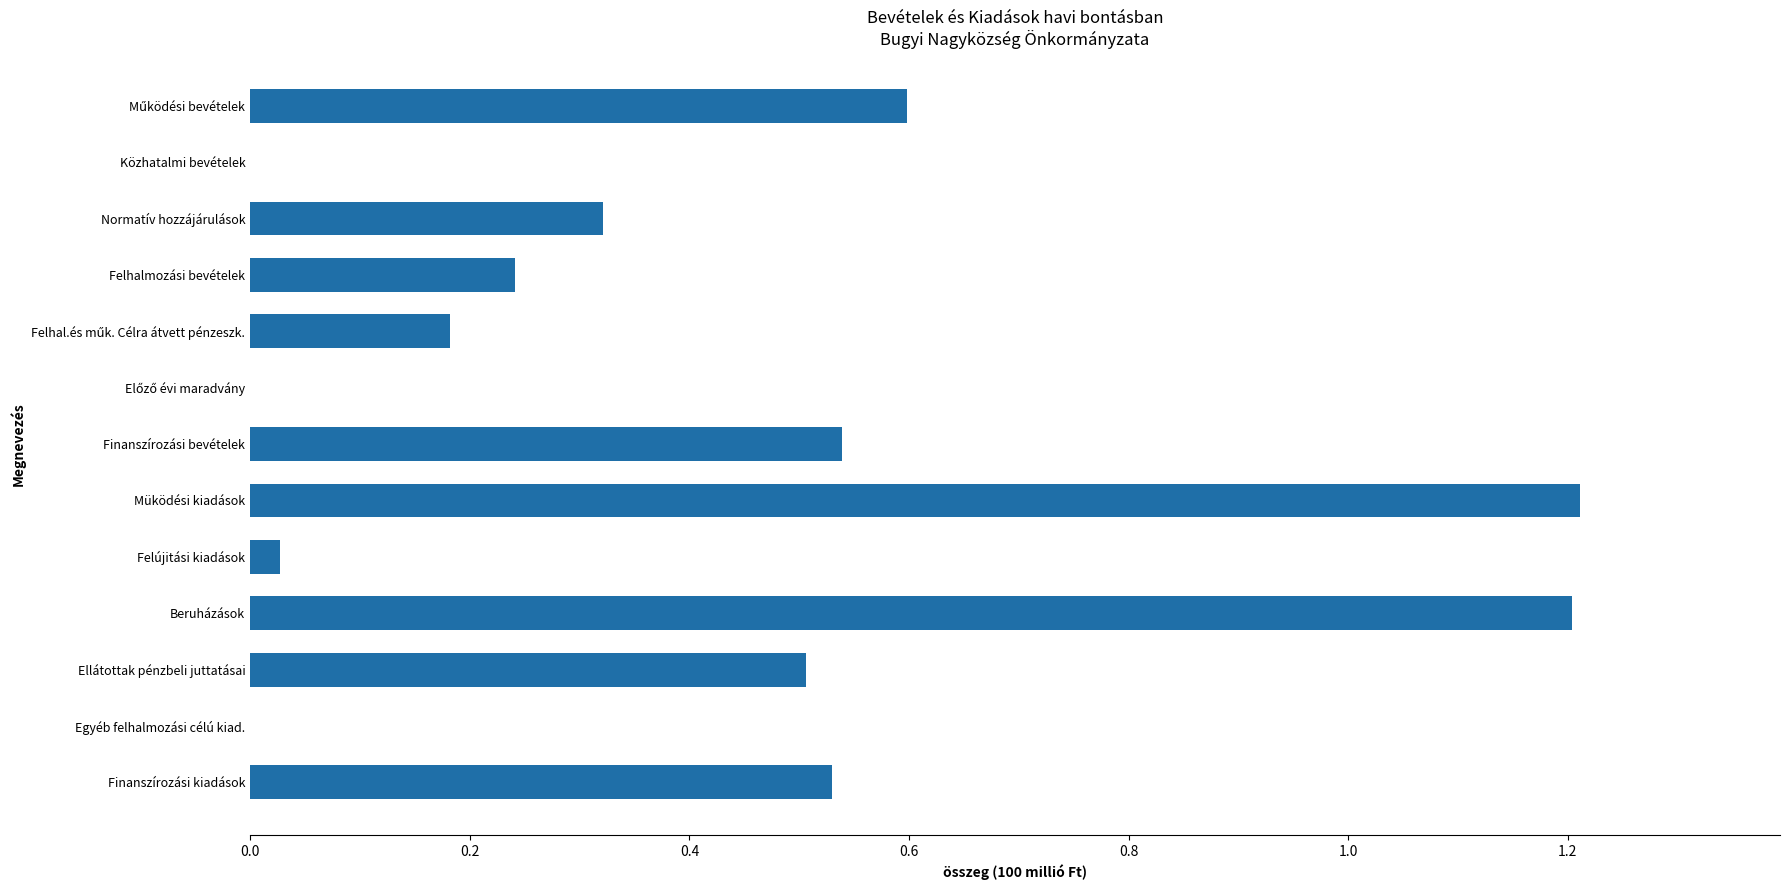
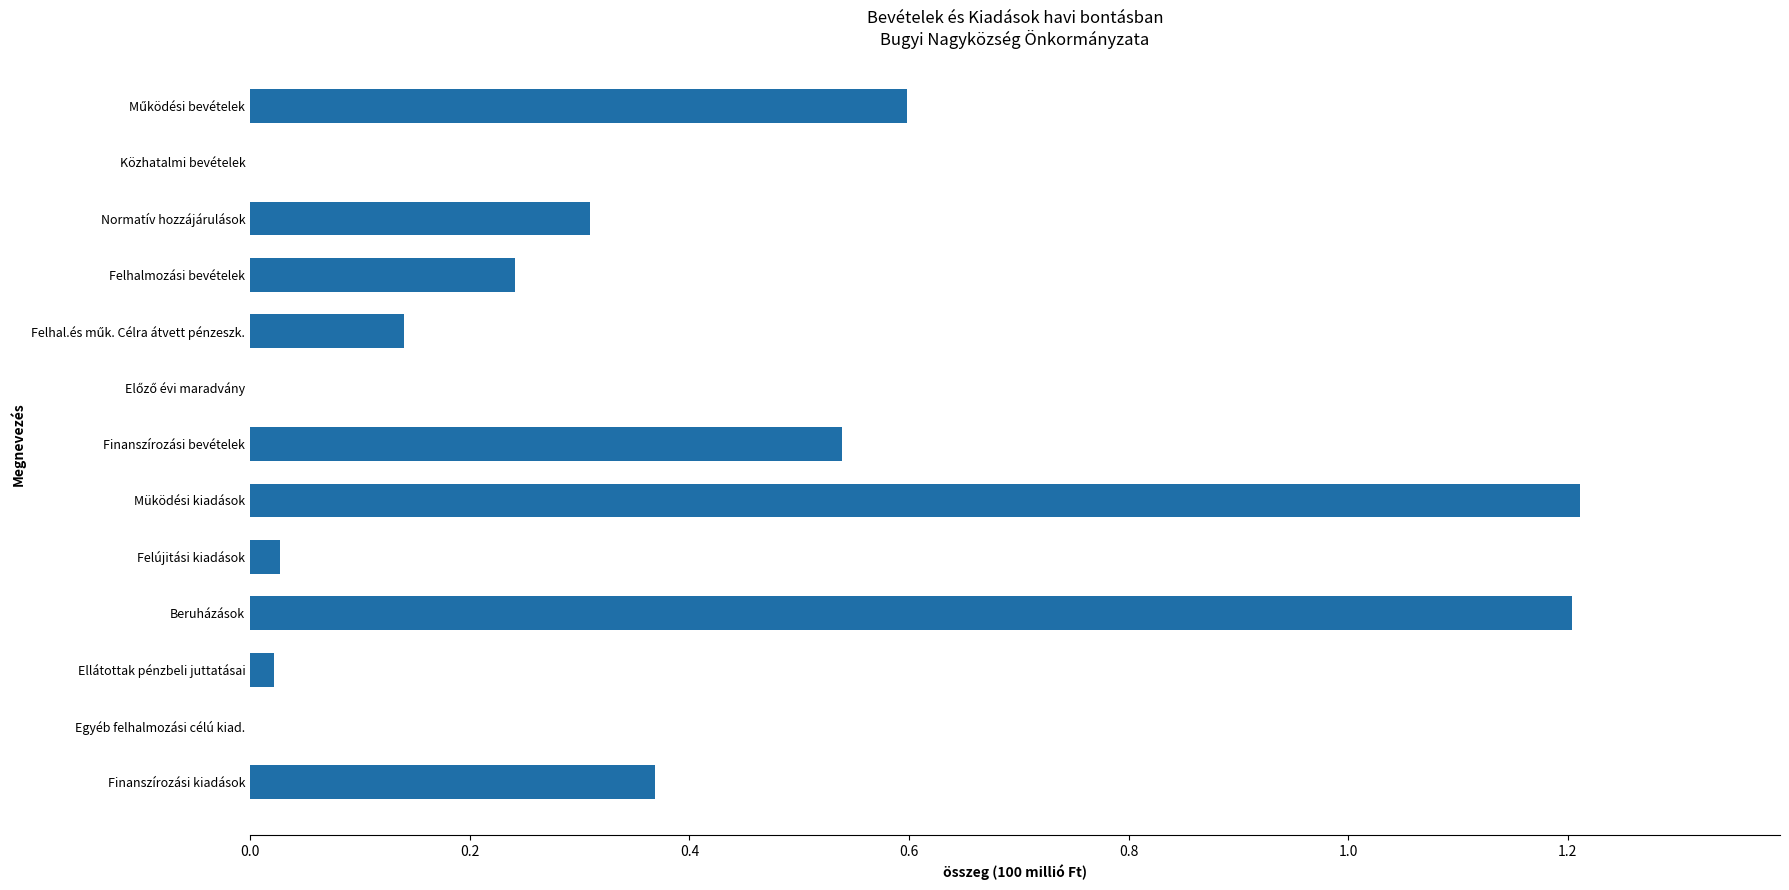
Normatív hozzájárulások: 0.322 -> 0.310
Felhal.és műk. Célra átvett pénzeszk.: 0.182 -> 0.140
Ellátottak pénzbeli juttatásai: 0.506 -> 0.021
Finanszírozási kiadások: 0.530 -> 0.369
